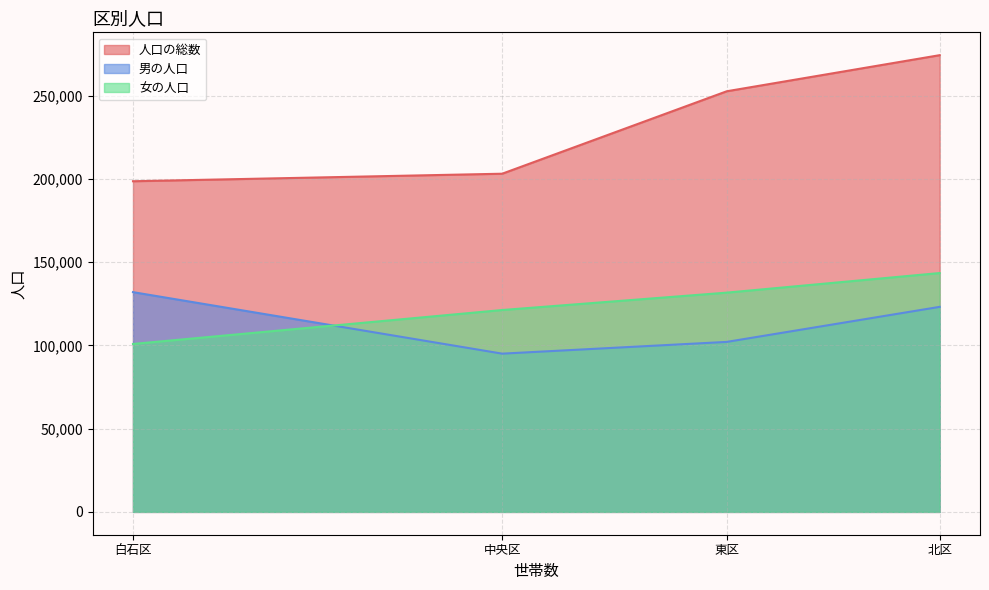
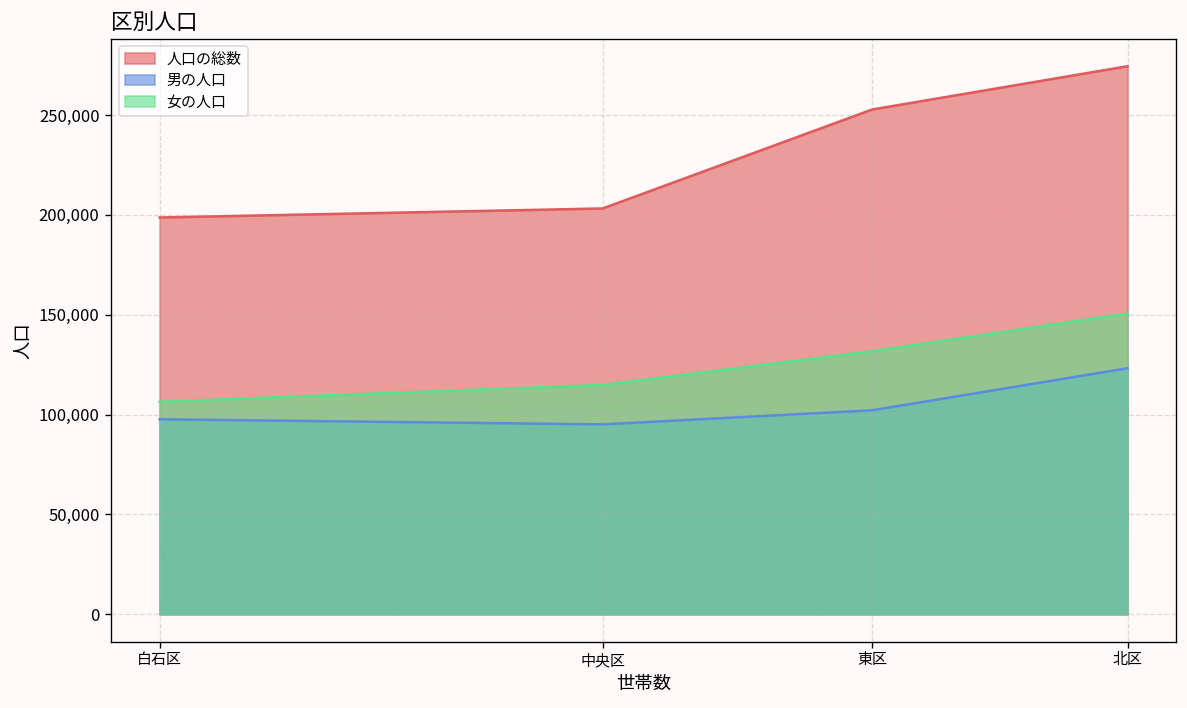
男の人口, 白石区: 132,000 -> 98,000
女の人口, 白石区: 101,000 -> 106,000
女の人口, 中央区: 121,000 -> 115,000
女の人口, 北区: 144,000 -> 151,000
